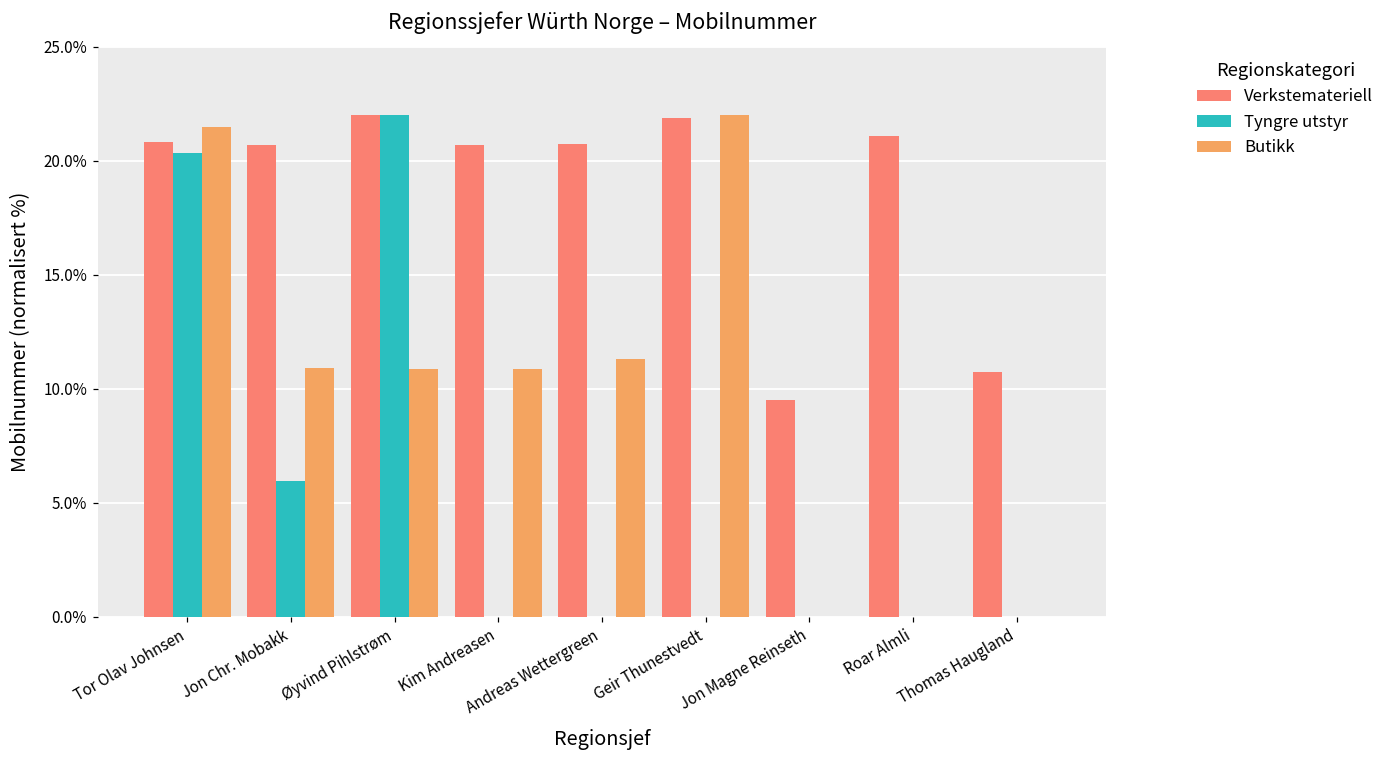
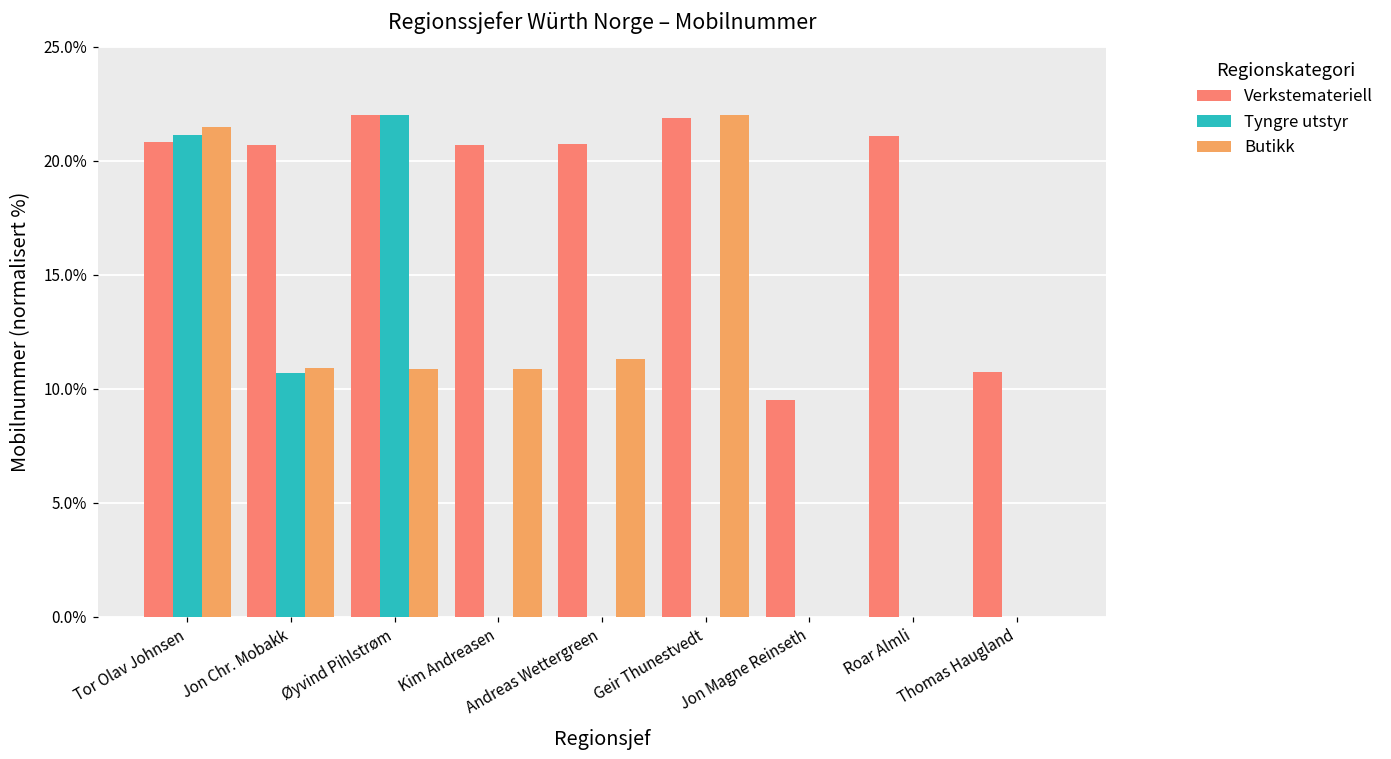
Tyngre utstyr, Tor Olav Johnsen: 20.3% -> 21.1%
Tyngre utstyr, Jon Chr. Mobakk: 5.9% -> 10.7%
